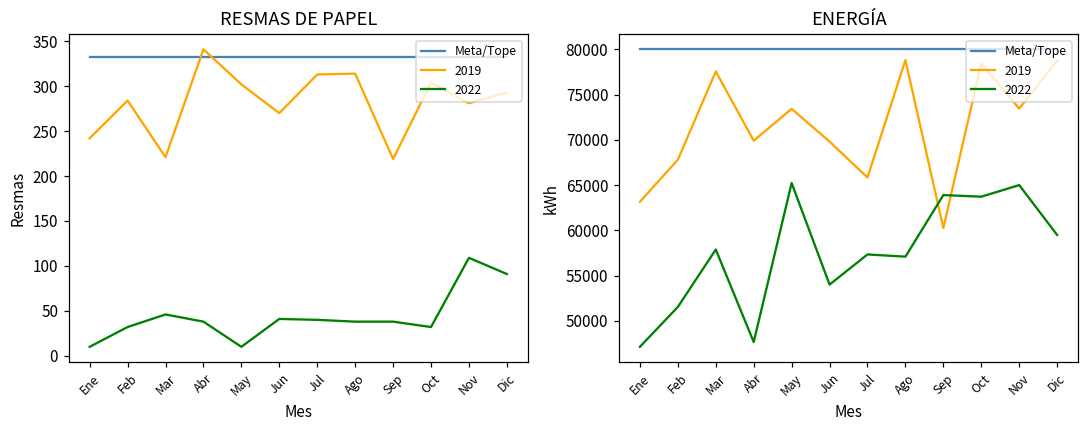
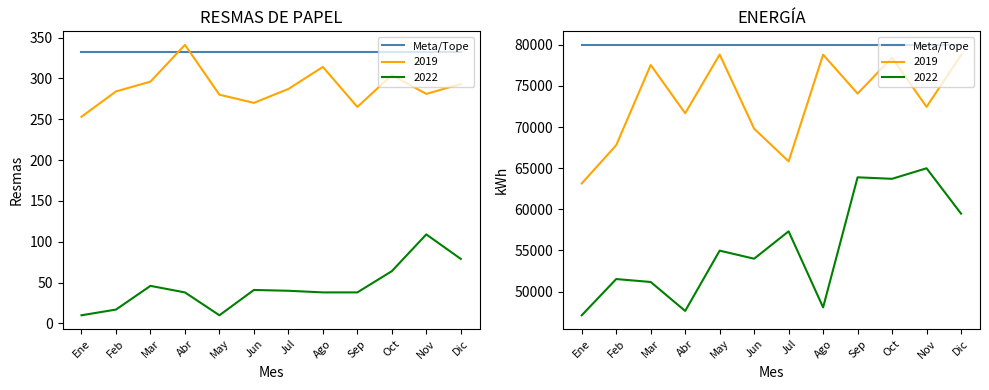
RESMAS DE PAPEL, 2019, Ene: 240 -> 250
RESMAS DE PAPEL, 2022, Feb: 30 -> 20
RESMAS DE PAPEL, 2019, Mar: 220 -> 300
RESMAS DE PAPEL, 2019, May: 300 -> 280
RESMAS DE PAPEL, 2019, Jul: 310 -> 290
RESMAS DE PAPEL, 2019, Sep: 220 -> 270
RESMAS DE PAPEL, 2022, Oct: 30 -> 60
RESMAS DE PAPEL, 2022, Dic: 90 -> 80
ENERGÍA, 2022, Mar: 58000 -> 51000
ENERGÍA, 2019, Abr: 70000 -> 72000
ENERGÍA, 2019, May: 73000 -> 79000
ENERGÍA, 2022, May: 65000 -> 55000
ENERGÍA, 2022, Ago: 57000 -> 48000
ENERGÍA, 2019, Sep: 60000 -> 74000
ENERGÍA, 2019, Nov: 73000 -> 72000
